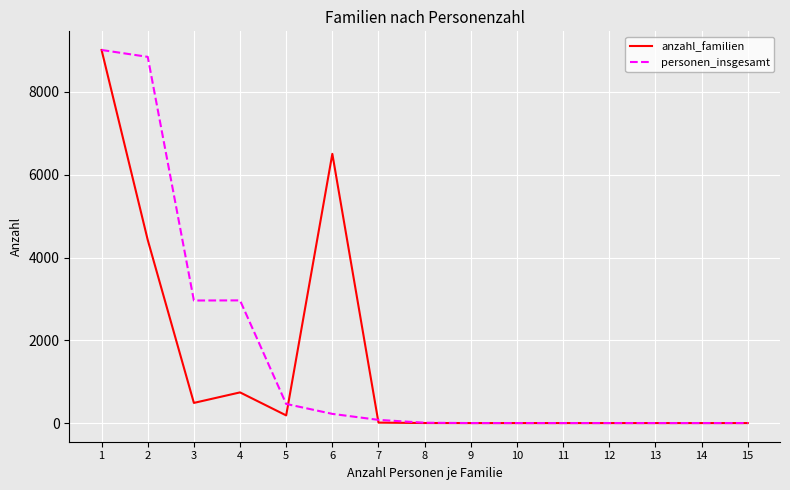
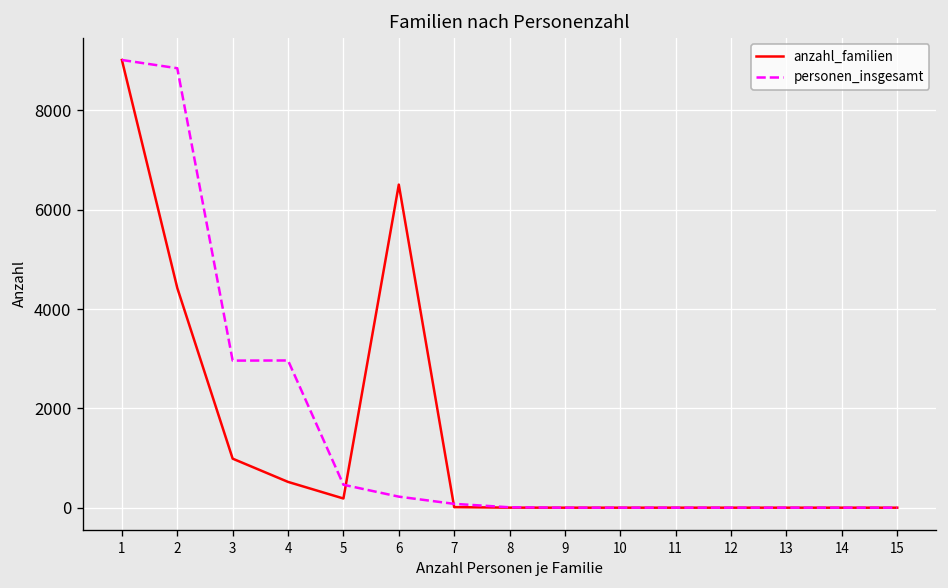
anzahl_familien, 3: 500 -> 1000
anzahl_familien, 4: 700 -> 500
